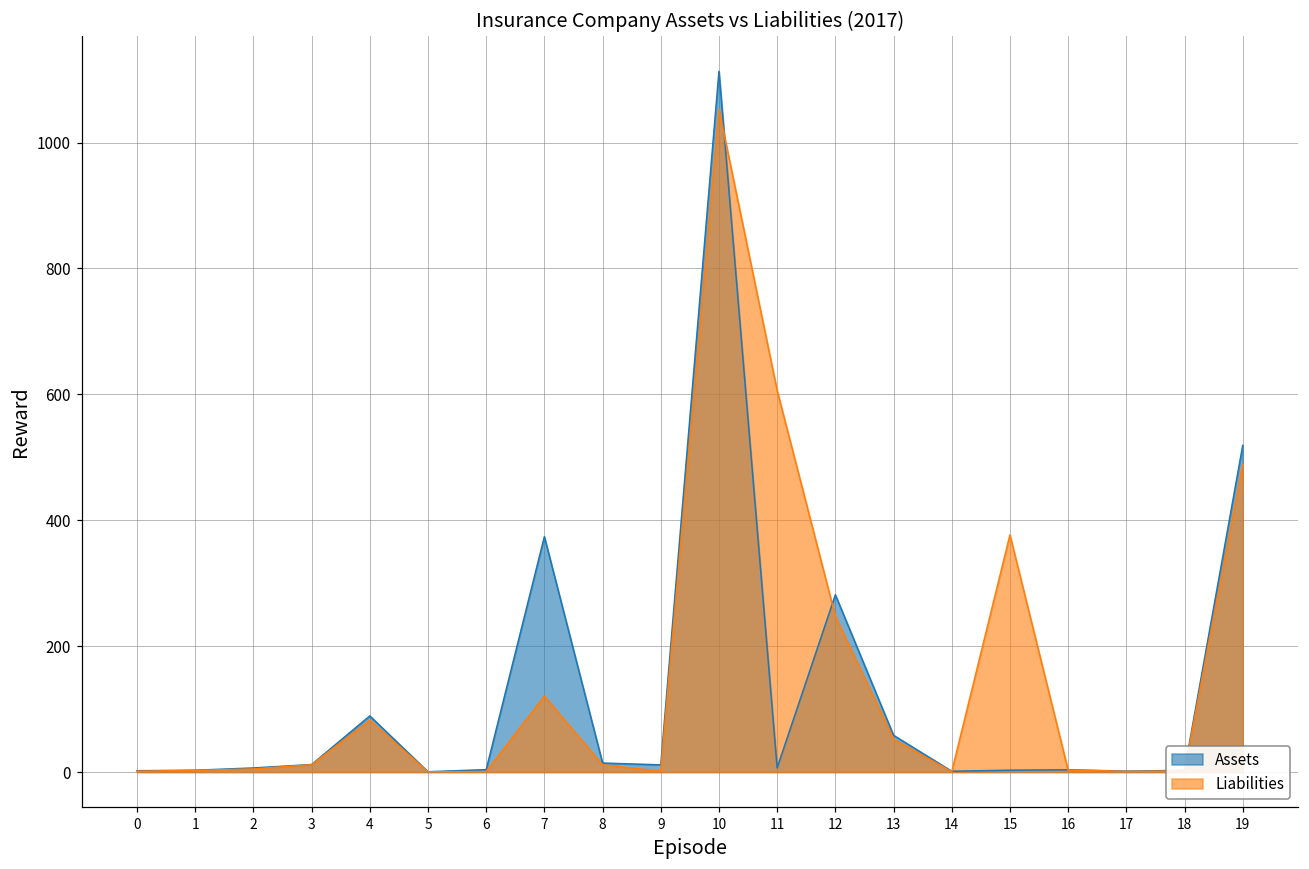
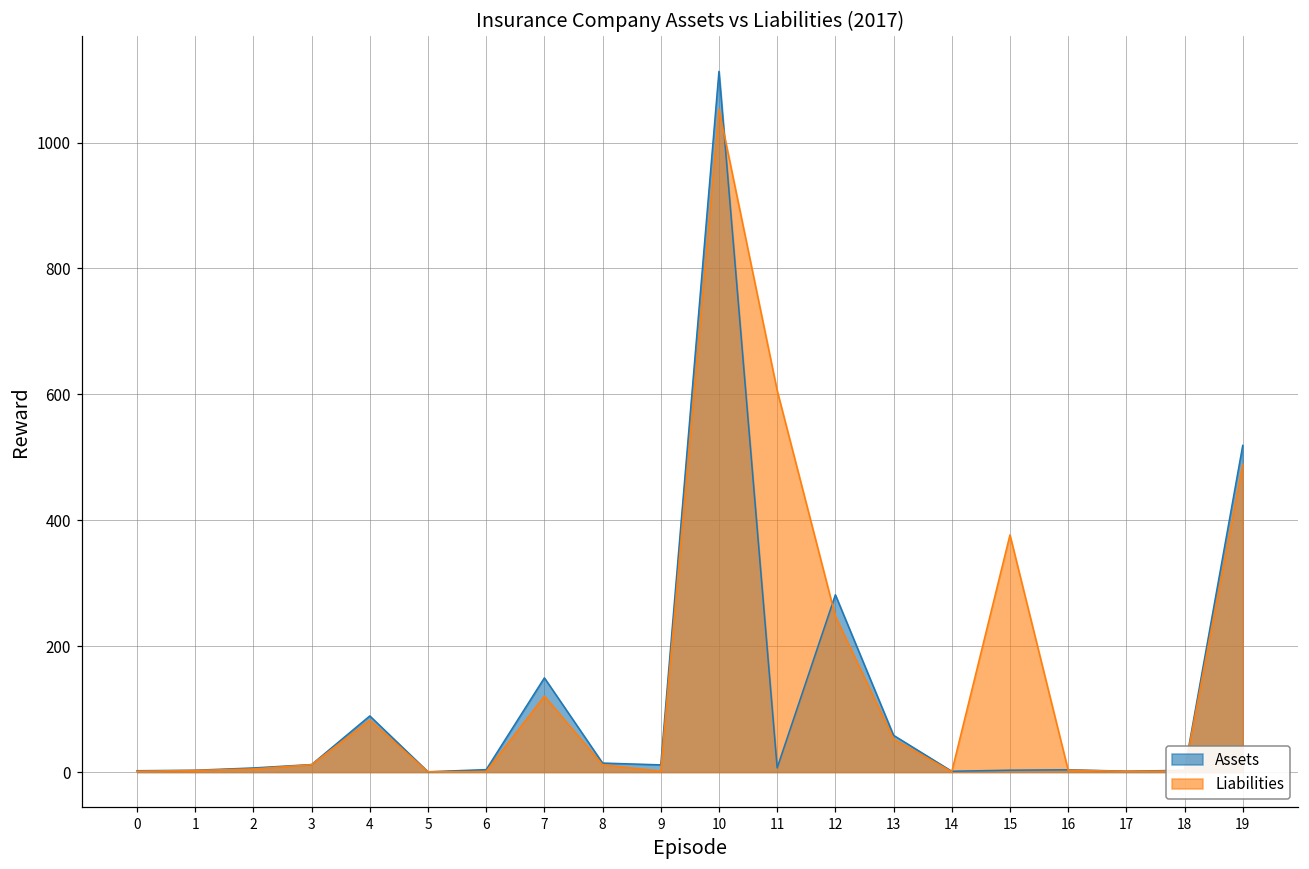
Assets, 7: 370 -> 150
